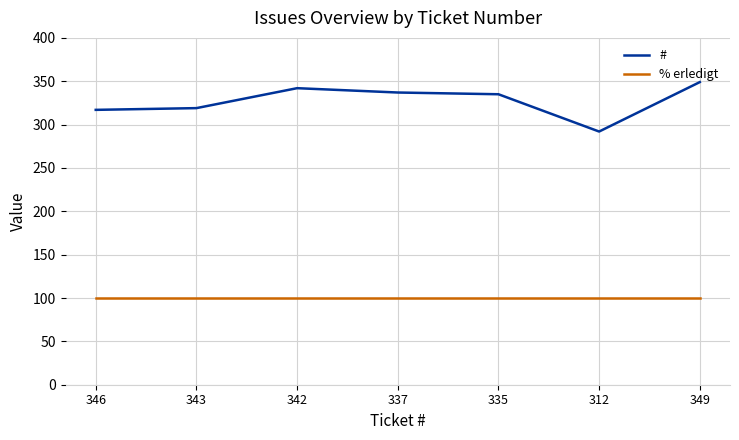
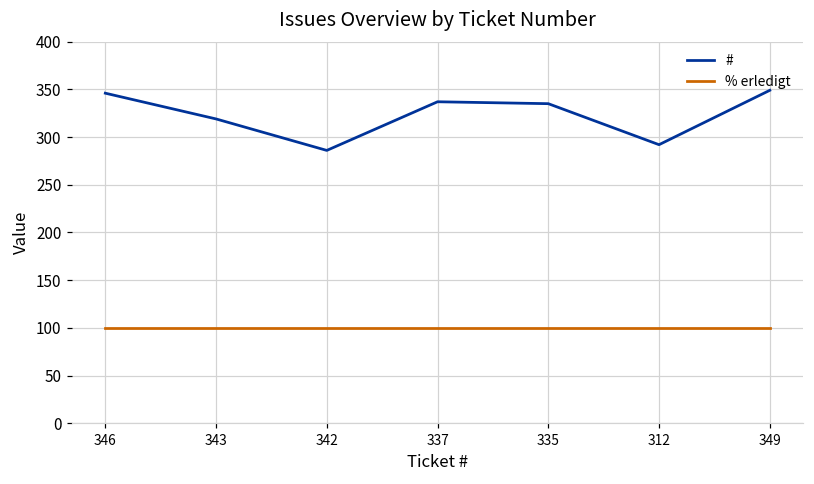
#, 346: 320 -> 350
#, 342: 340 -> 290
